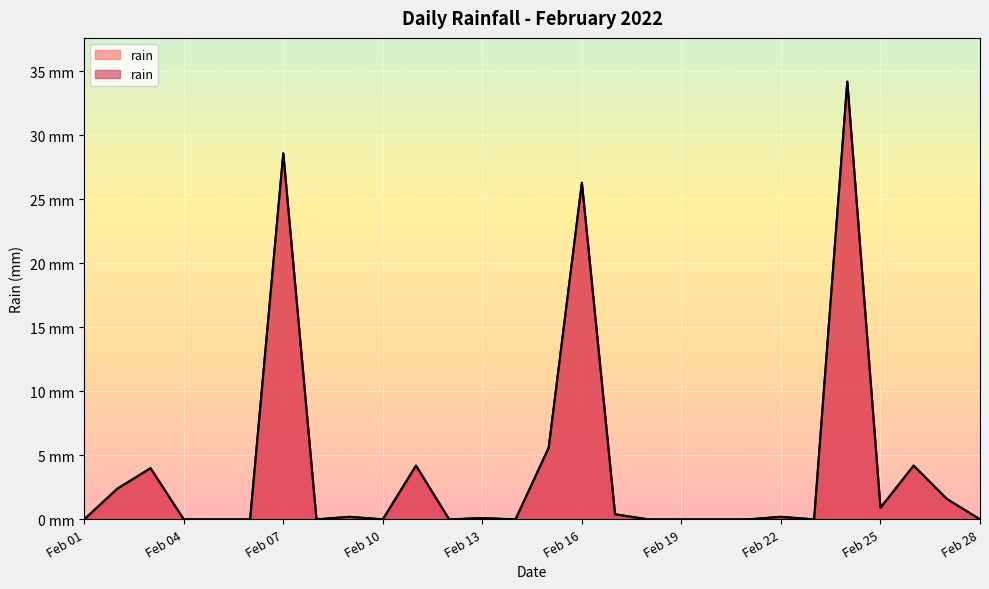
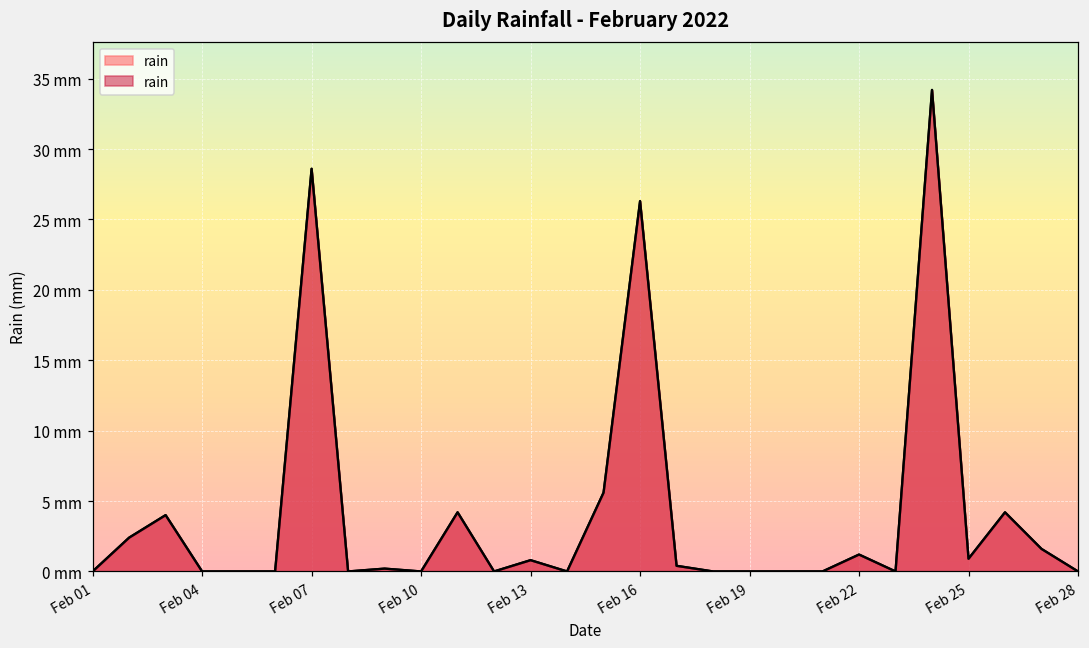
Feb 13: 0.1 mm -> 0.8 mm
Feb 22: 0.2 mm -> 1.2 mm
